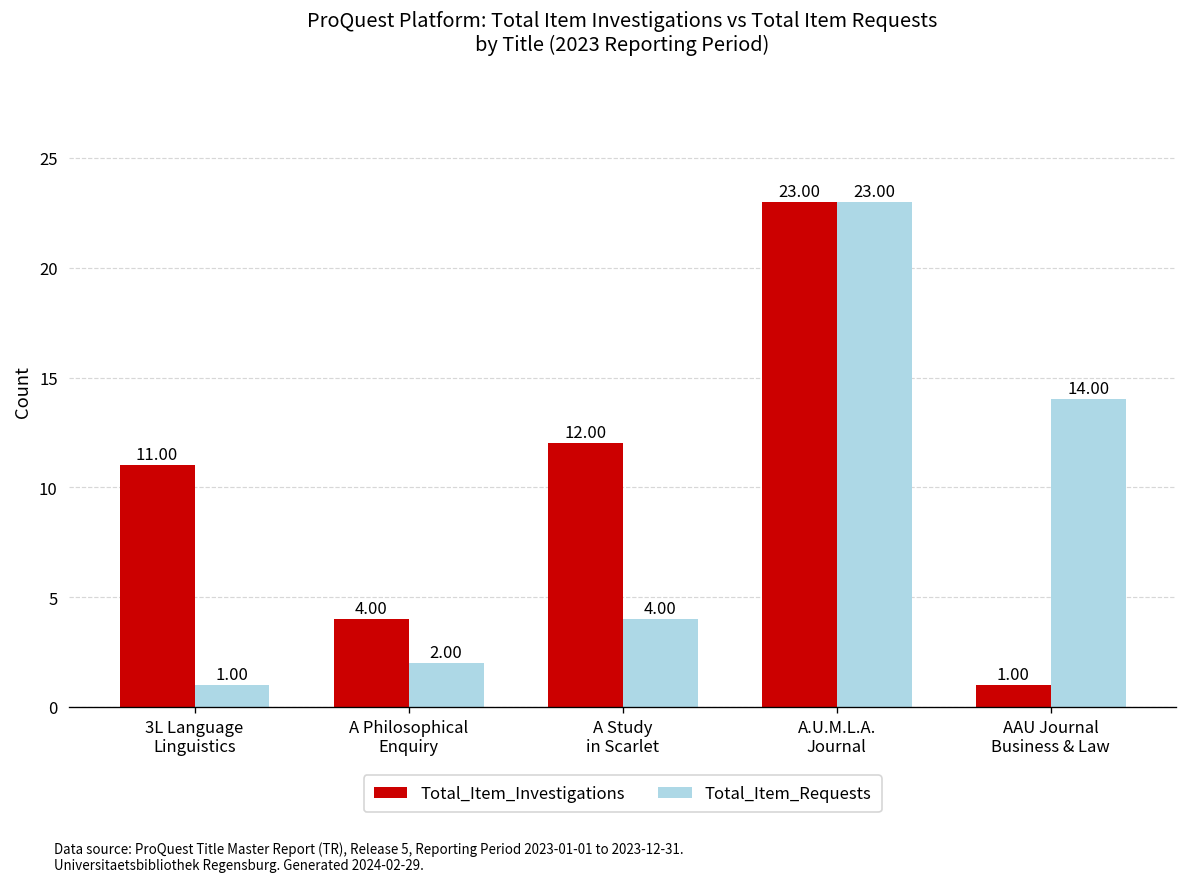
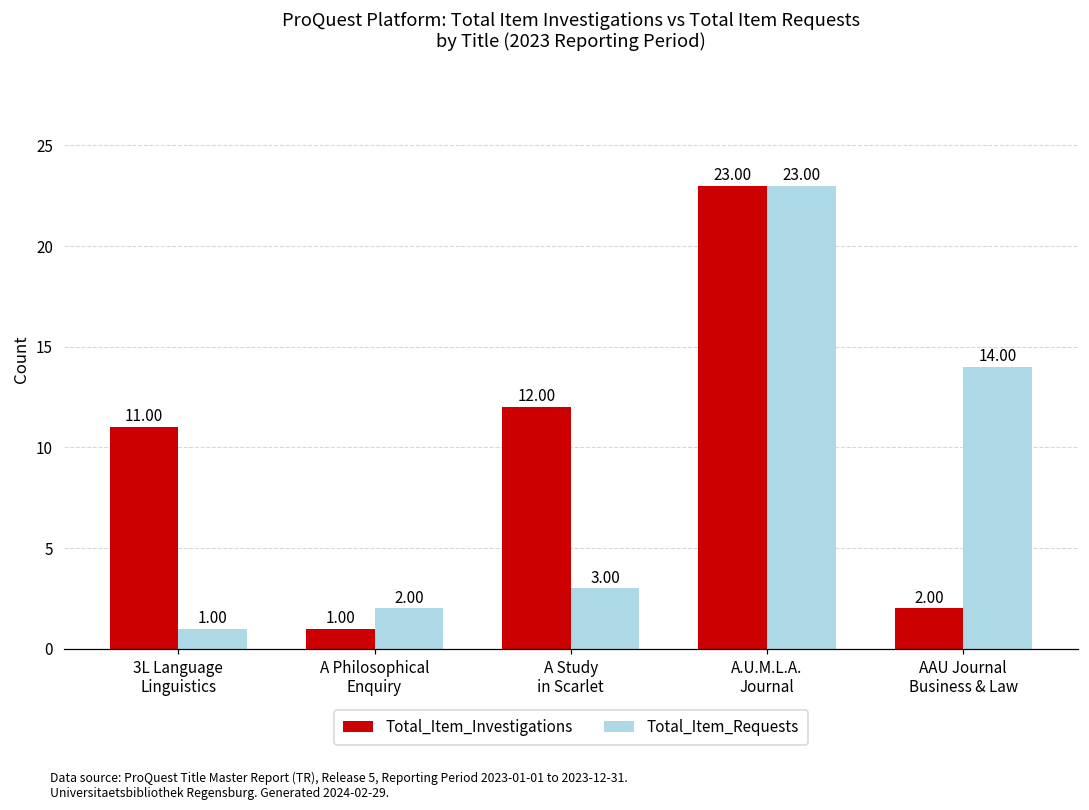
Total_Item_Investigations, A Philosophical Enquiry: 4.00 -> 1.00
Total_Item_Requests, A Study in Scarlet: 4.00 -> 3.00
Total_Item_Investigations, AAU Journal Business & Law: 1.00 -> 2.00
